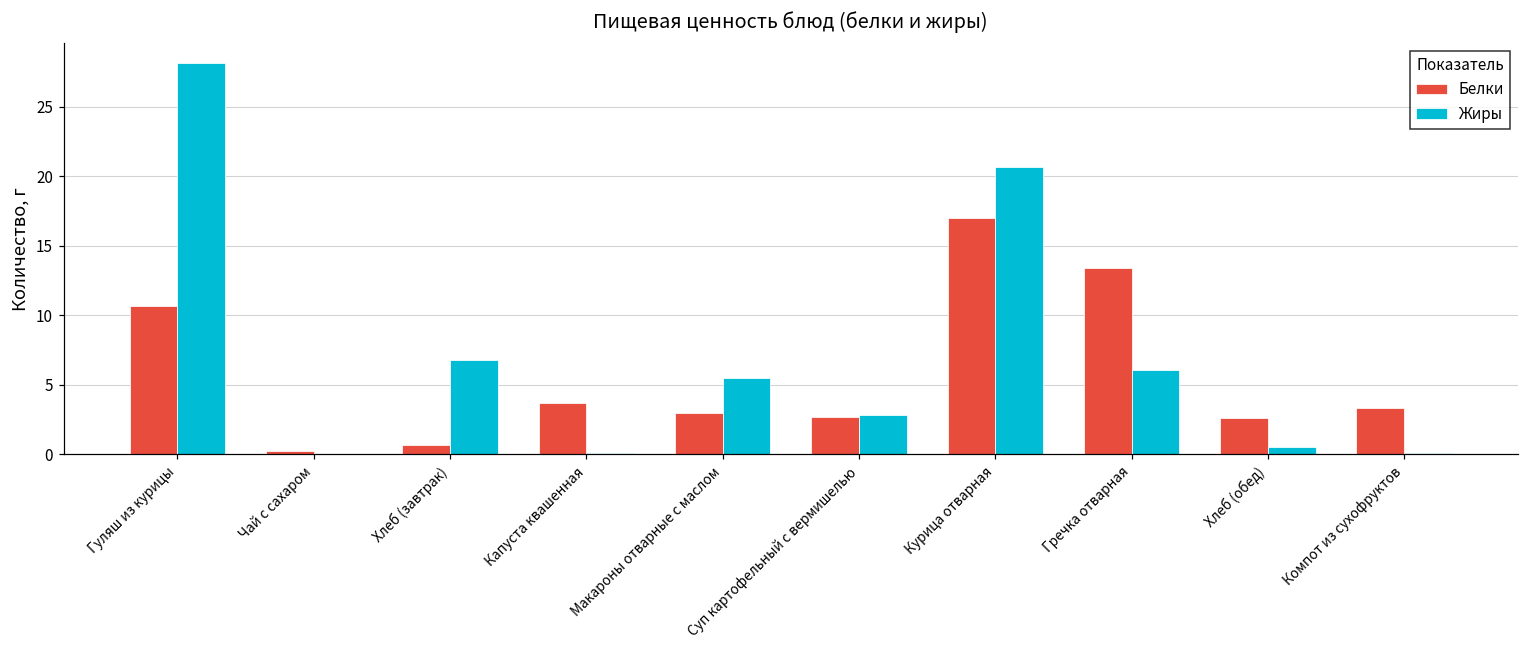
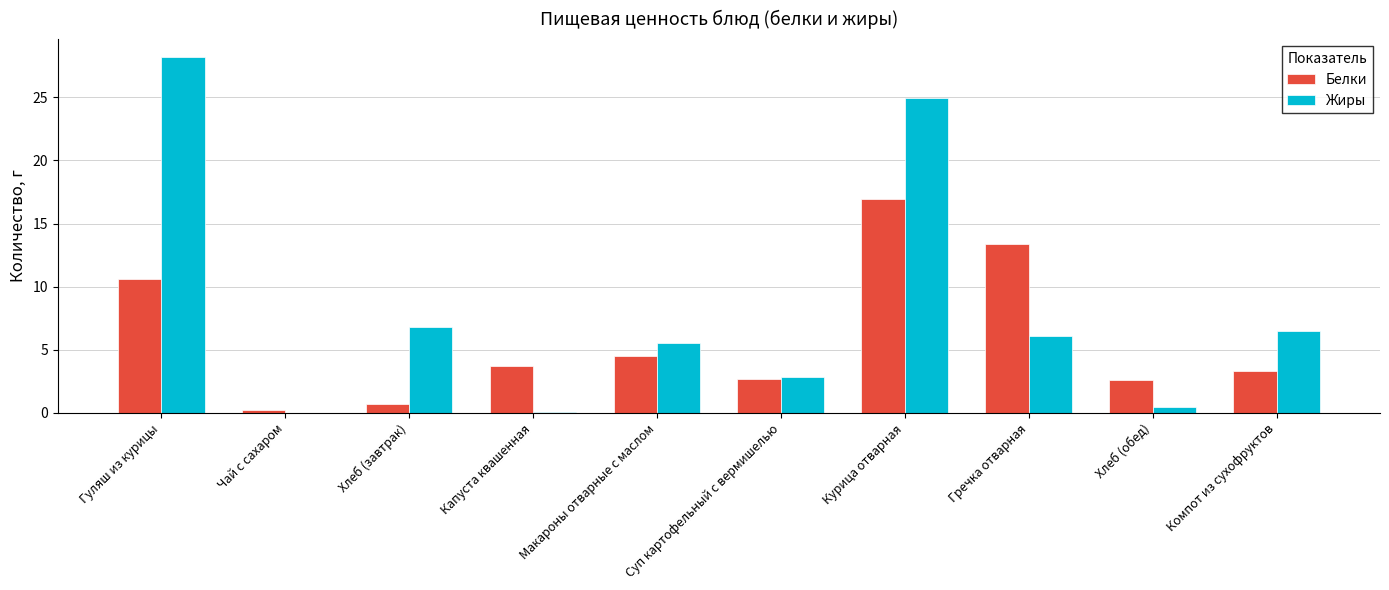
Белки, Макароны отварные с маслом: 3.0 -> 4.5
Жиры, Курица отварная: 20.7 -> 24.9
Жиры, Компот из сухофруктов: 0.1 -> 6.5
